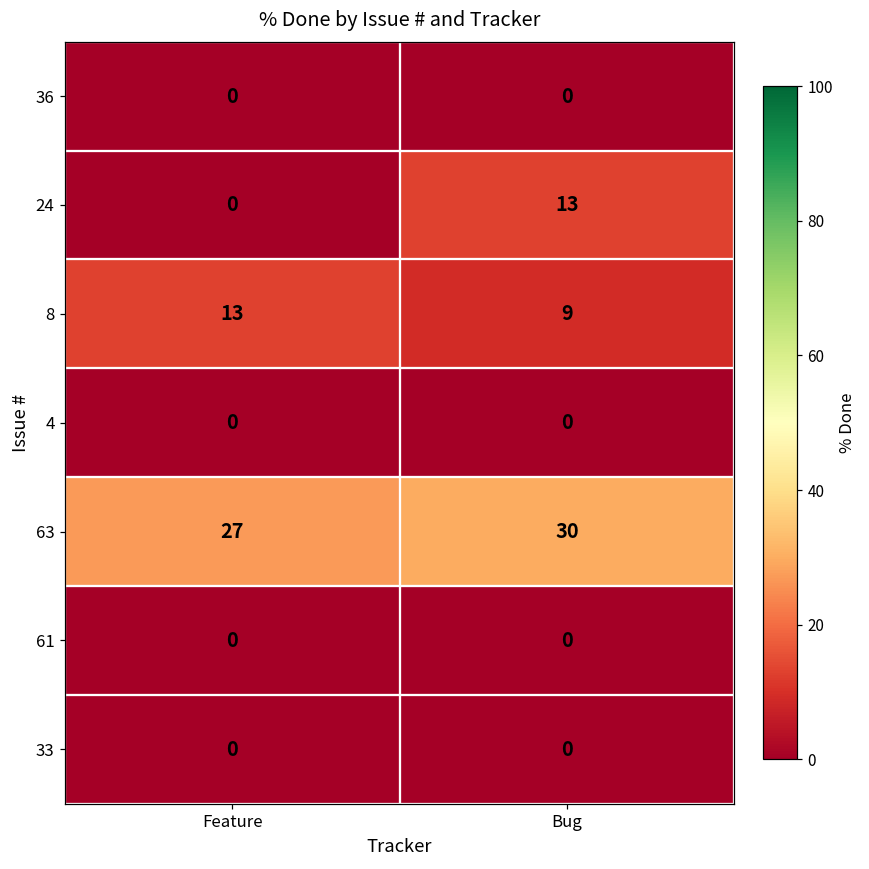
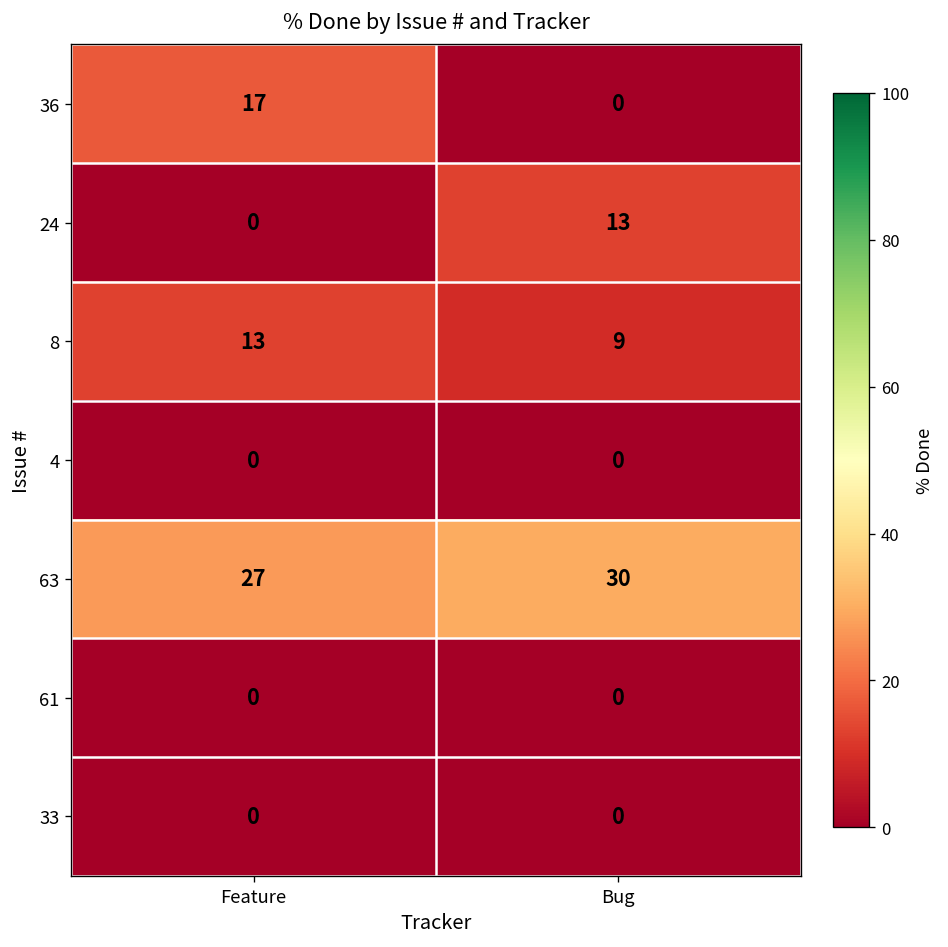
36, Feature: 0 -> 17
